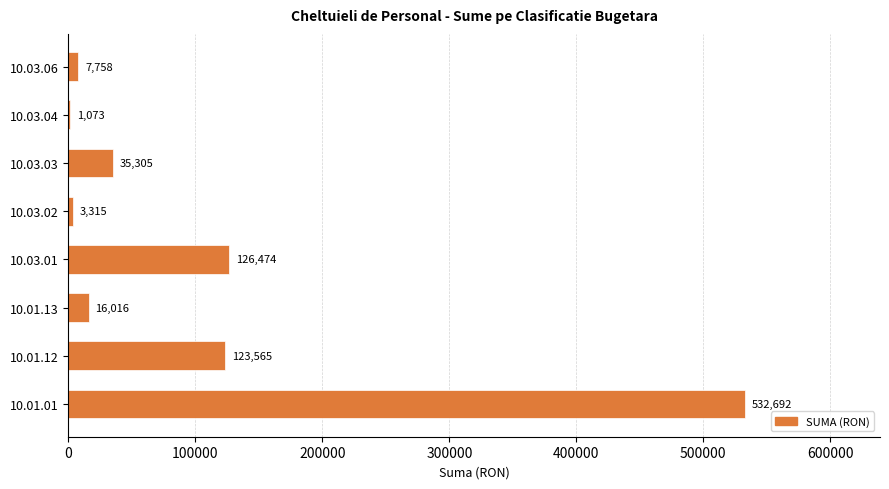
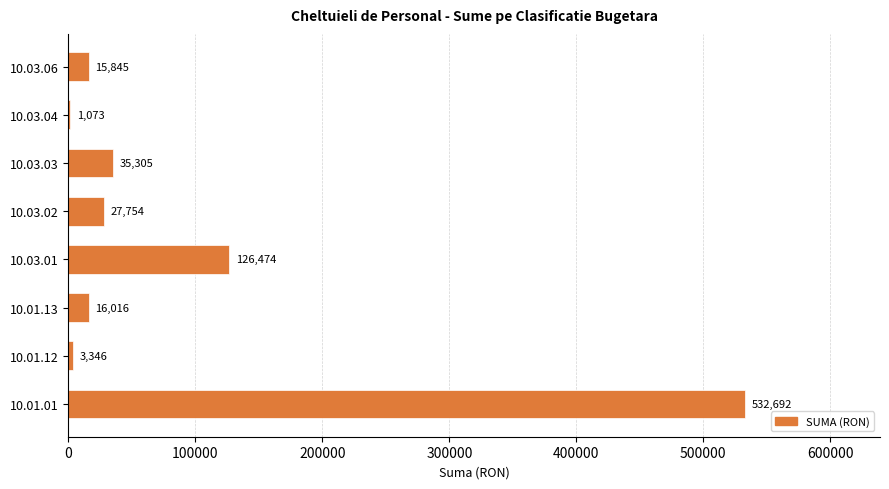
10.03.06: 7,758 -> 15,845
10.03.02: 3,315 -> 27,754
10.01.12: 123,565 -> 3,346
